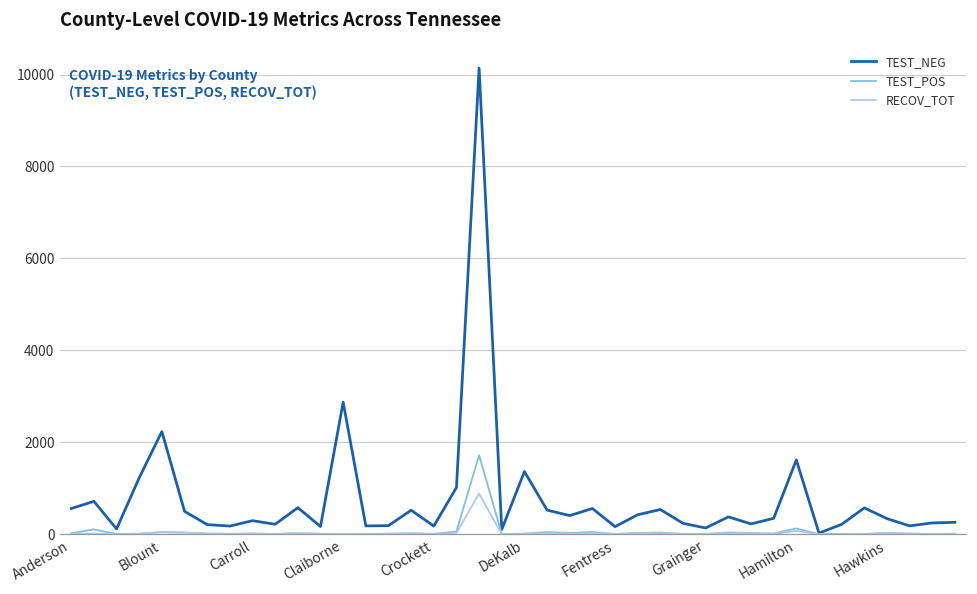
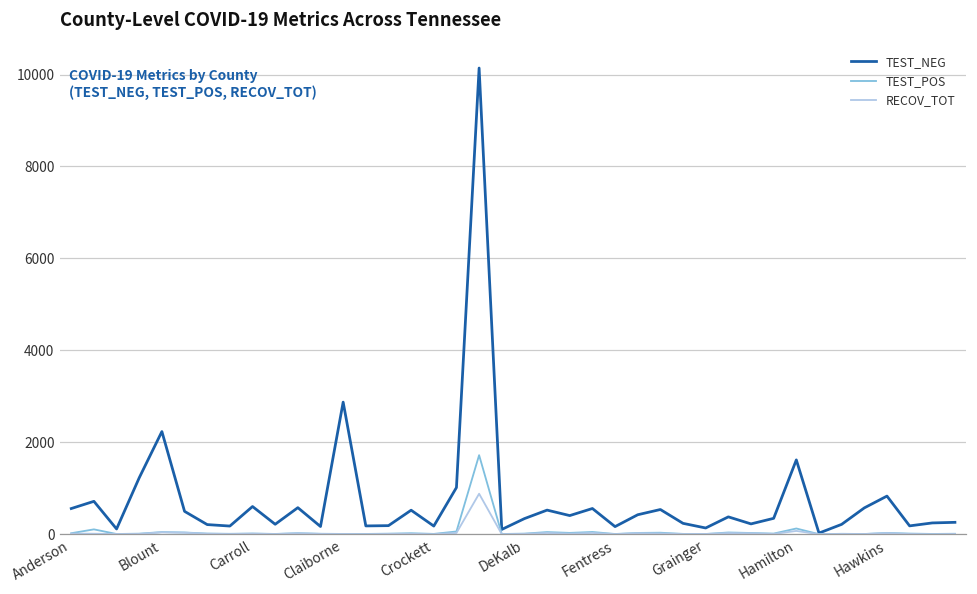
TEST_NEG, Carroll: 300 -> 600
TEST_NEG, DeKalb: 1400 -> 300
TEST_NEG, Hawkins: 300 -> 800
